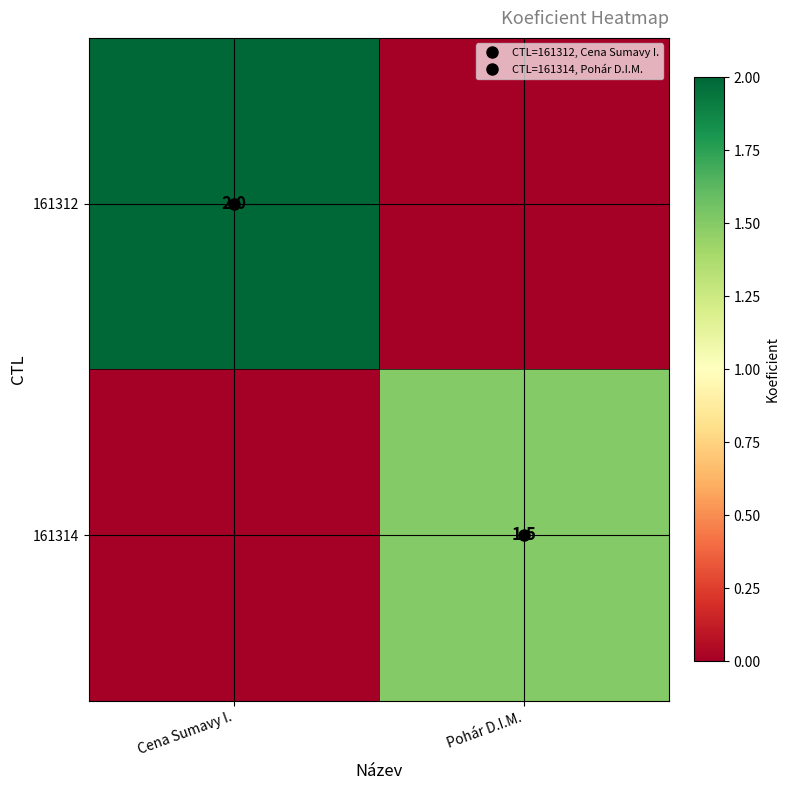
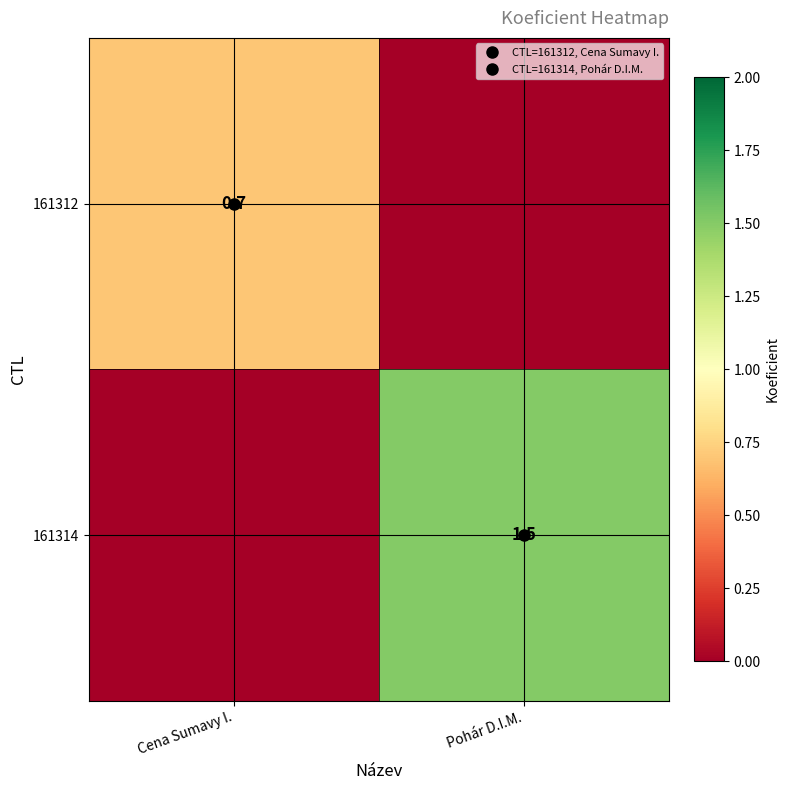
161312, Cena Sumavy I.: 2.0 -> 0.7
